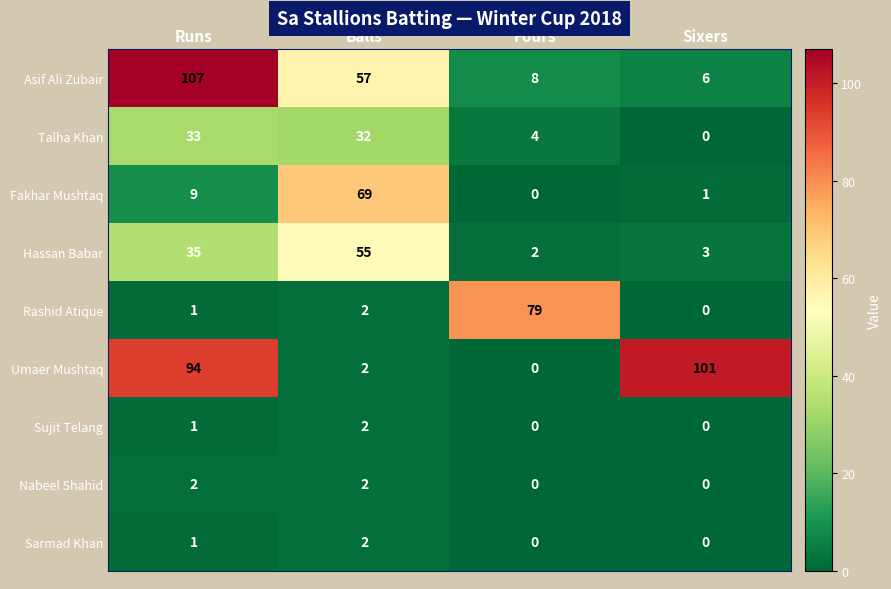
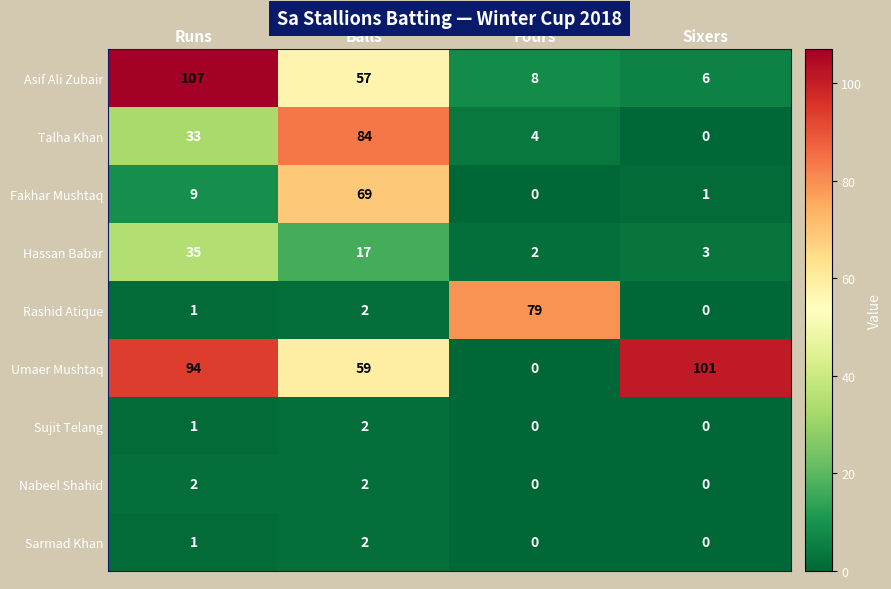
Talha Khan, Balls: 32 -> 84
Hassan Babar, Balls: 55 -> 17
Umaer Mushtaq, Balls: 2 -> 59
